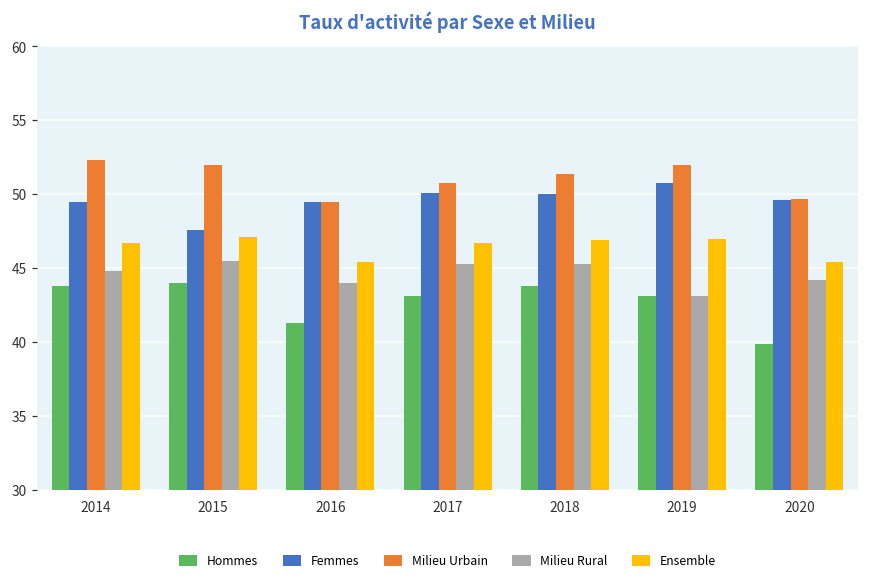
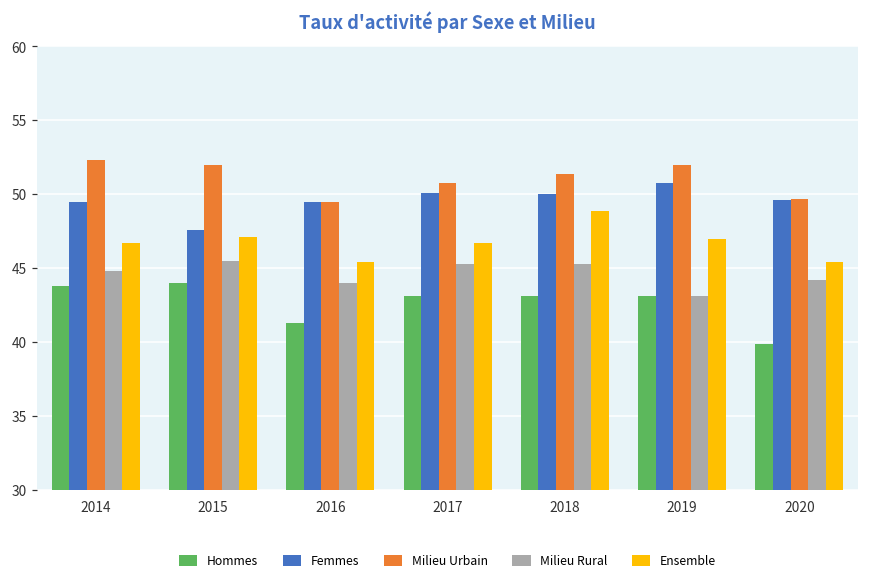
Hommes, 2018: 43.8 -> 43.1
Ensemble, 2018: 46.9 -> 48.9
